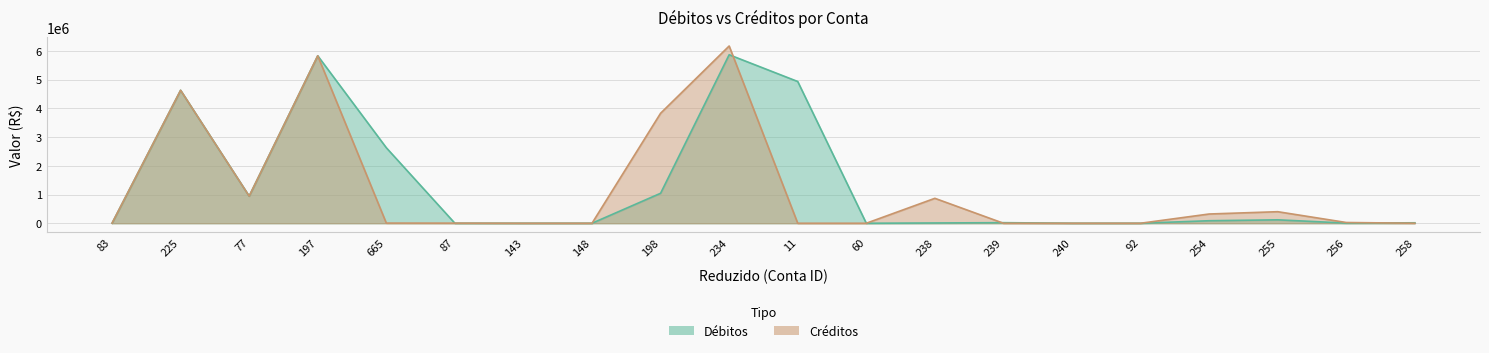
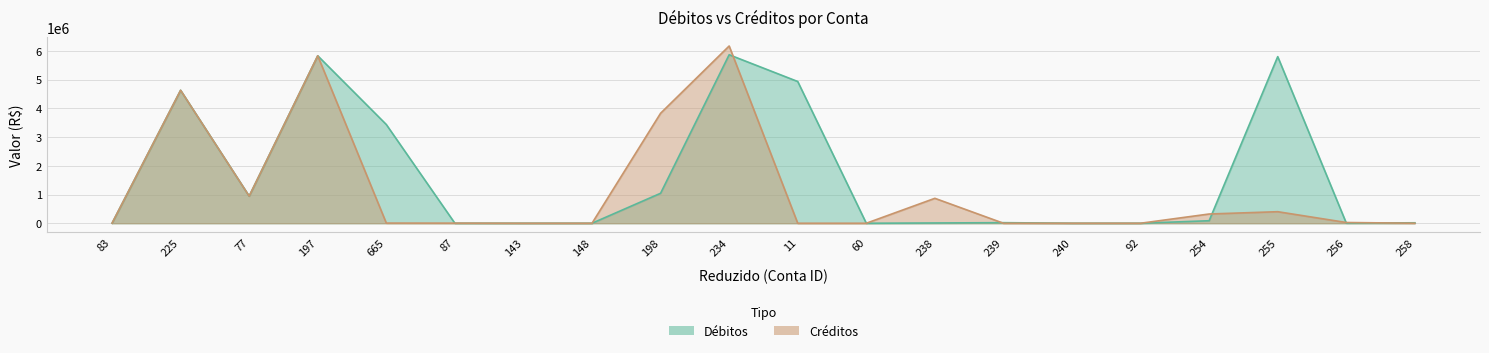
Débitos, 665: 2600000 -> 3400000
Débitos, 255: 100000 -> 5800000
